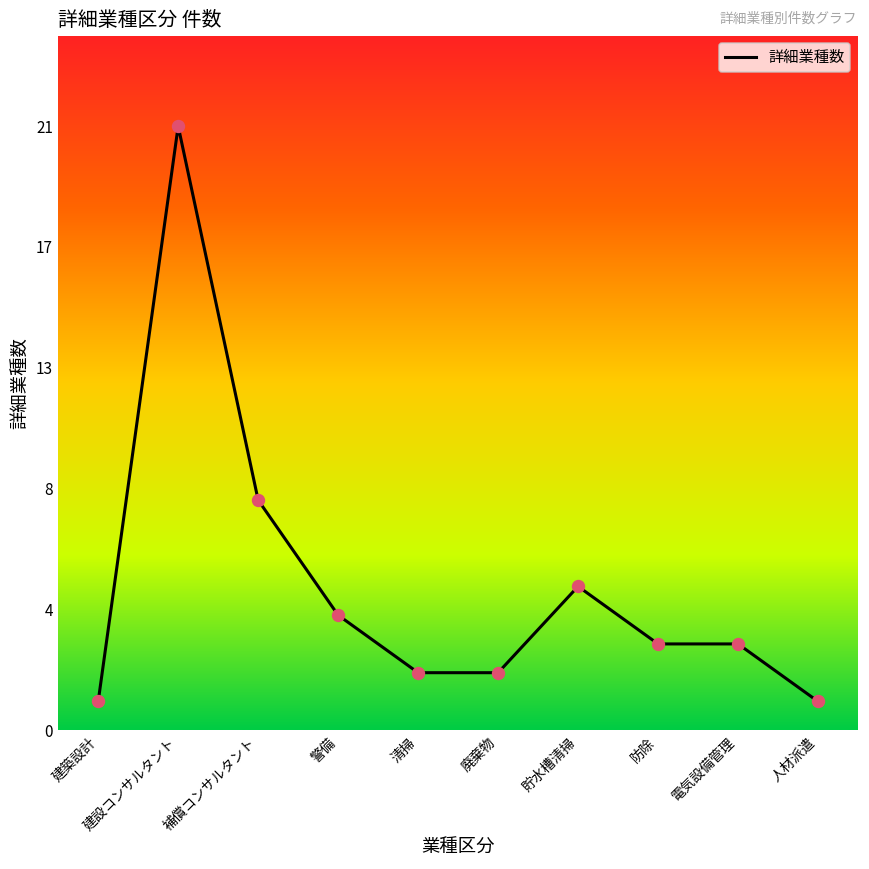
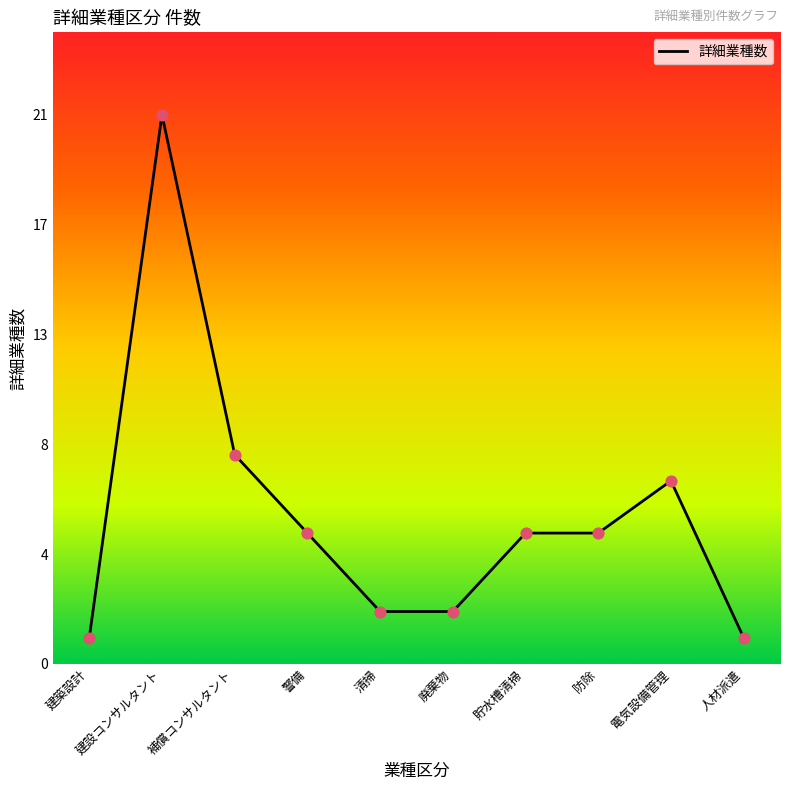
警備: 4 -> 5
防除: 3 -> 5
電気設備管理: 3 -> 7
